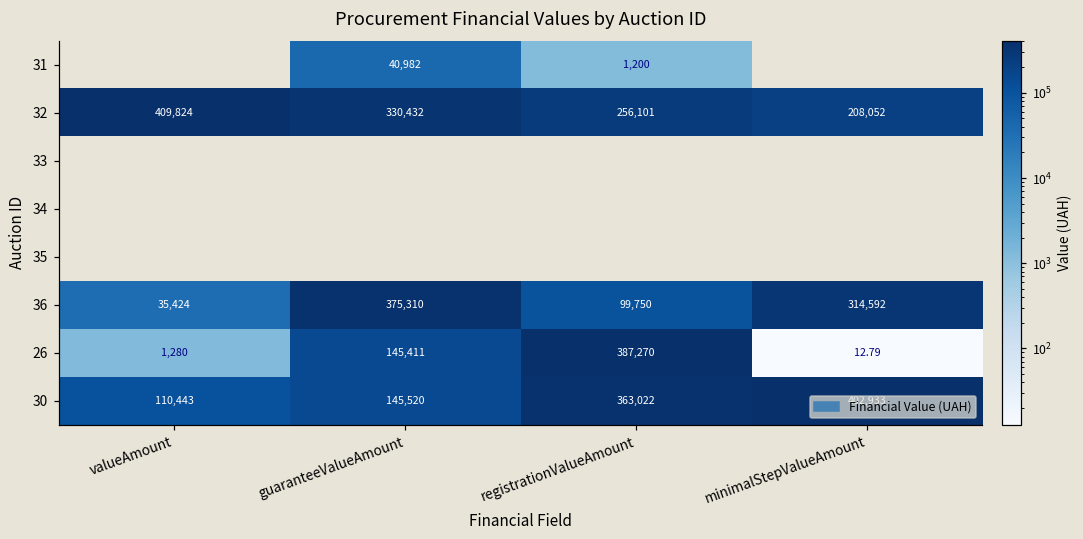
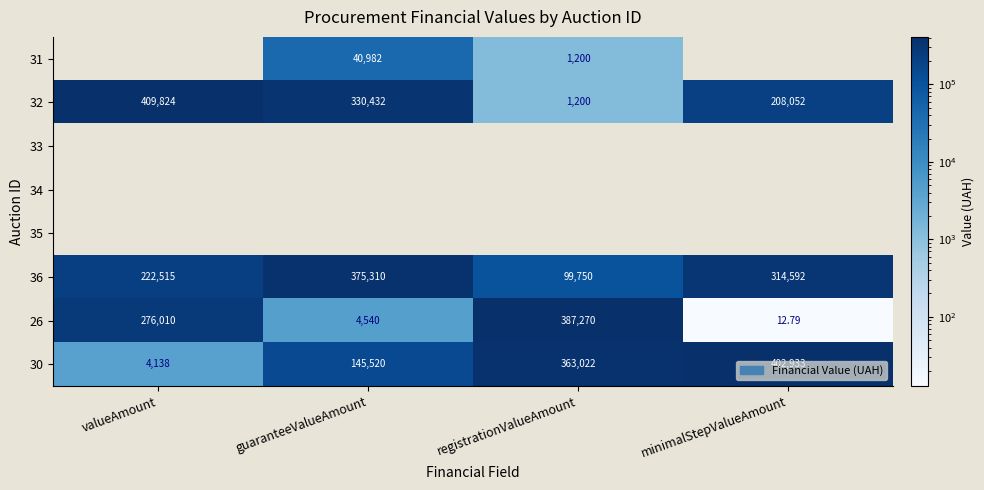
32, registrationValueAmount: 256,101 -> 1,200
36, valueAmount: 35,424 -> 222,515
26, valueAmount: 1,280 -> 276,010
26, guaranteeValueAmount: 145,411 -> 4,540
30, valueAmount: 110,443 -> 4,138
